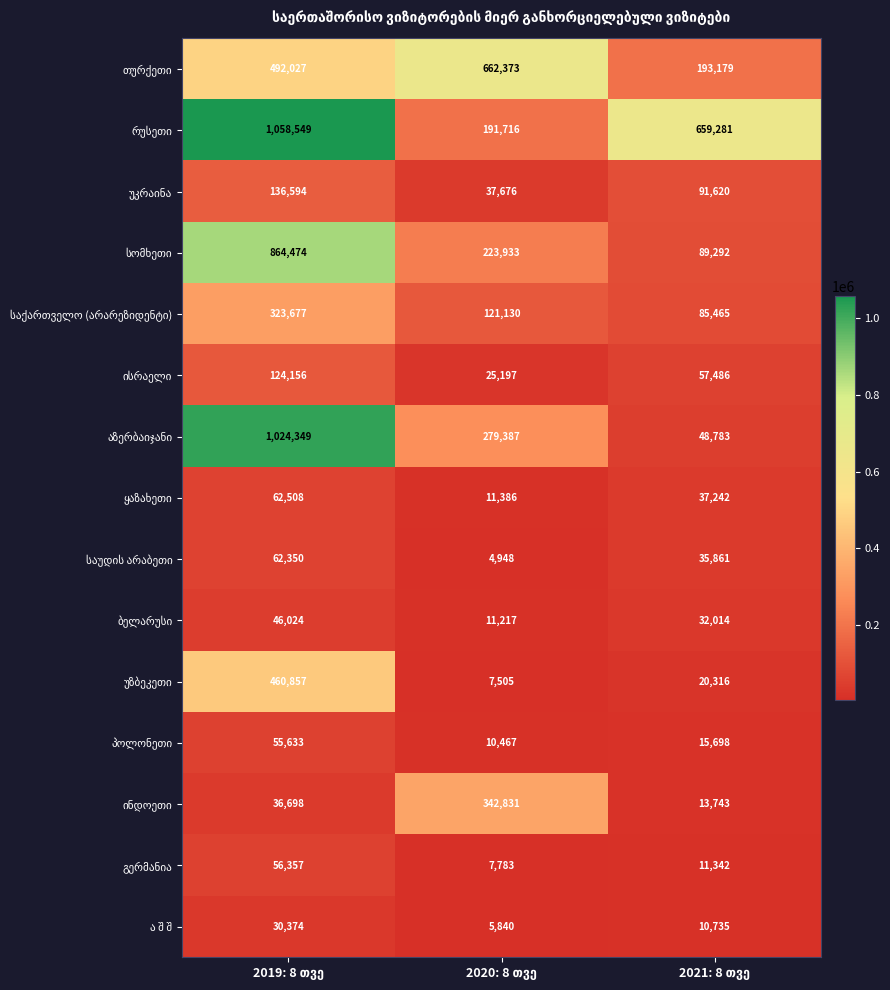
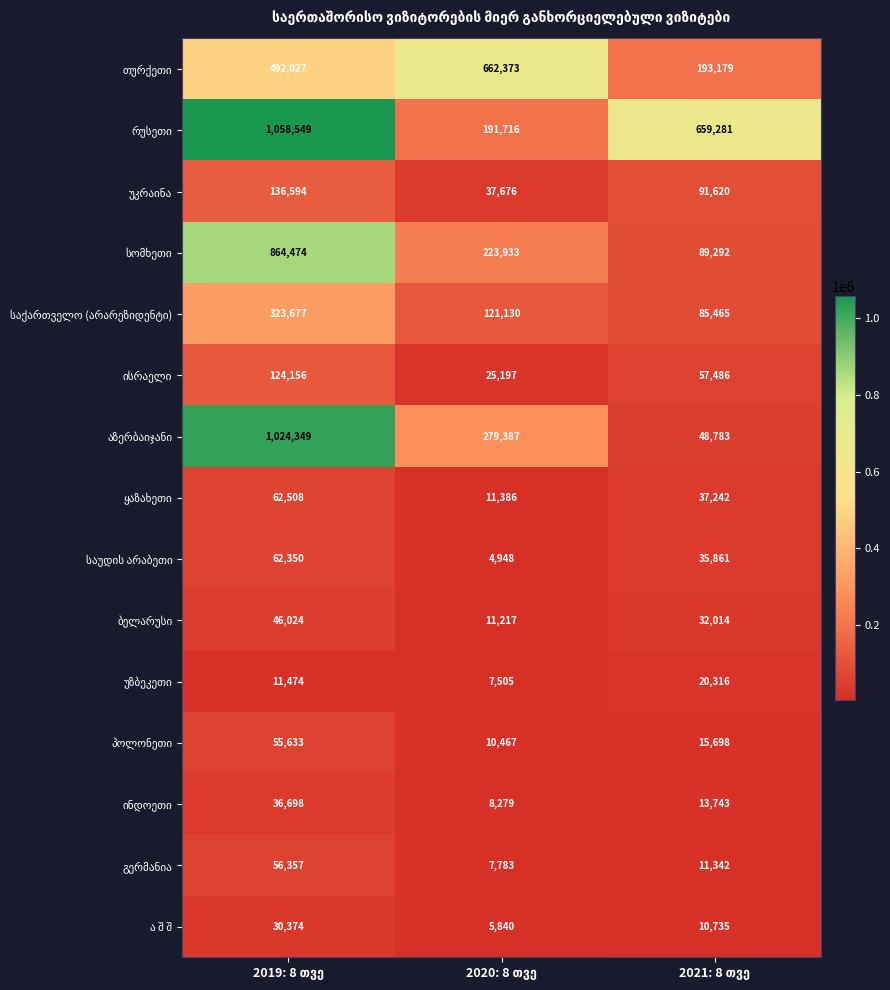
უზბეკეთი, 2019: 8 თვე: 460,857 -> 11,474
ინდოეთი, 2020: 8 თვე: 342,831 -> 8,279
